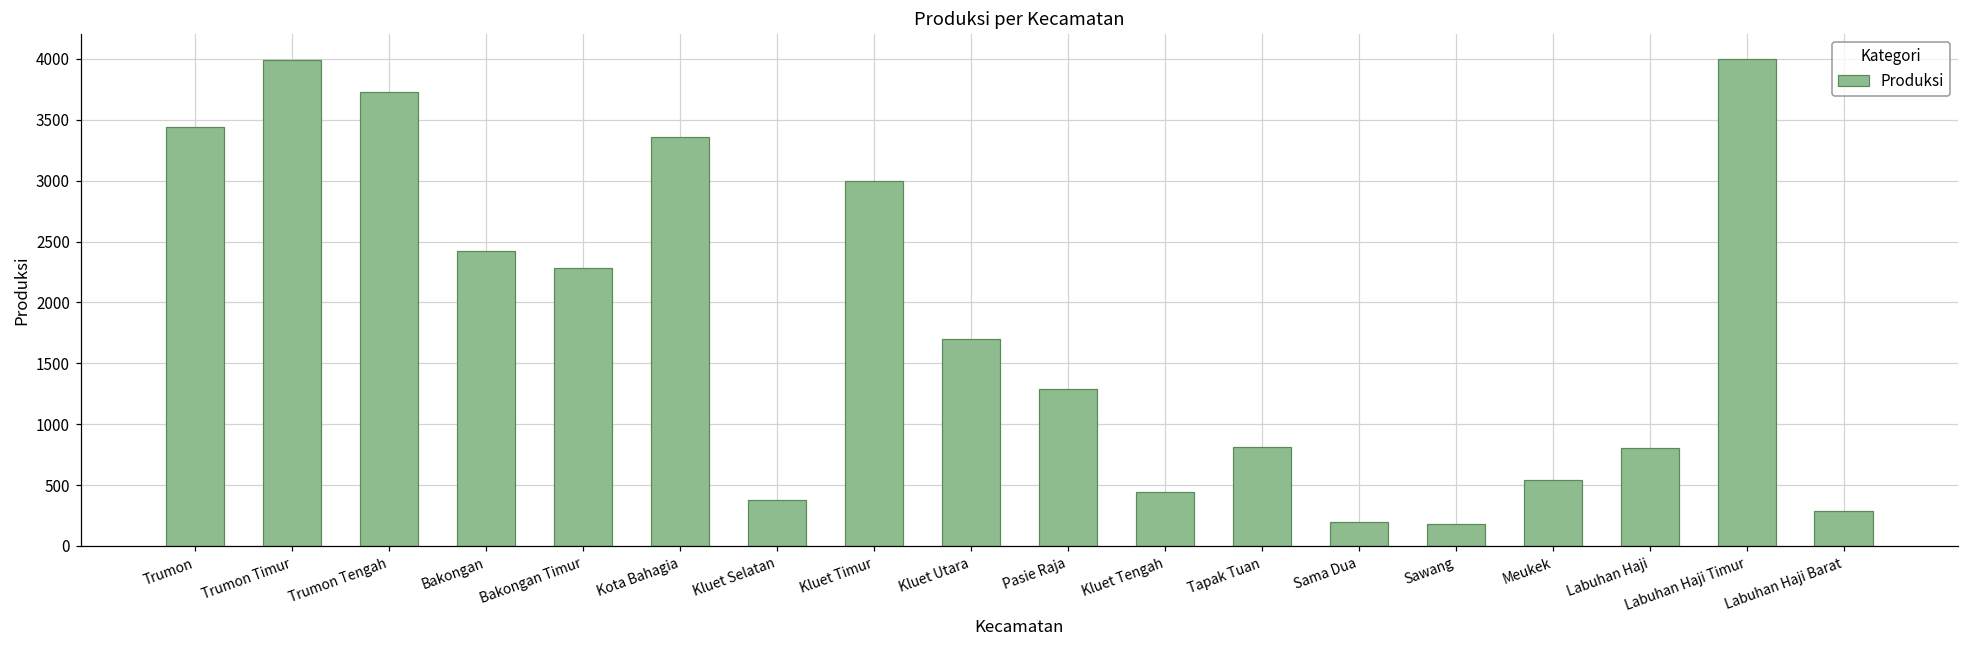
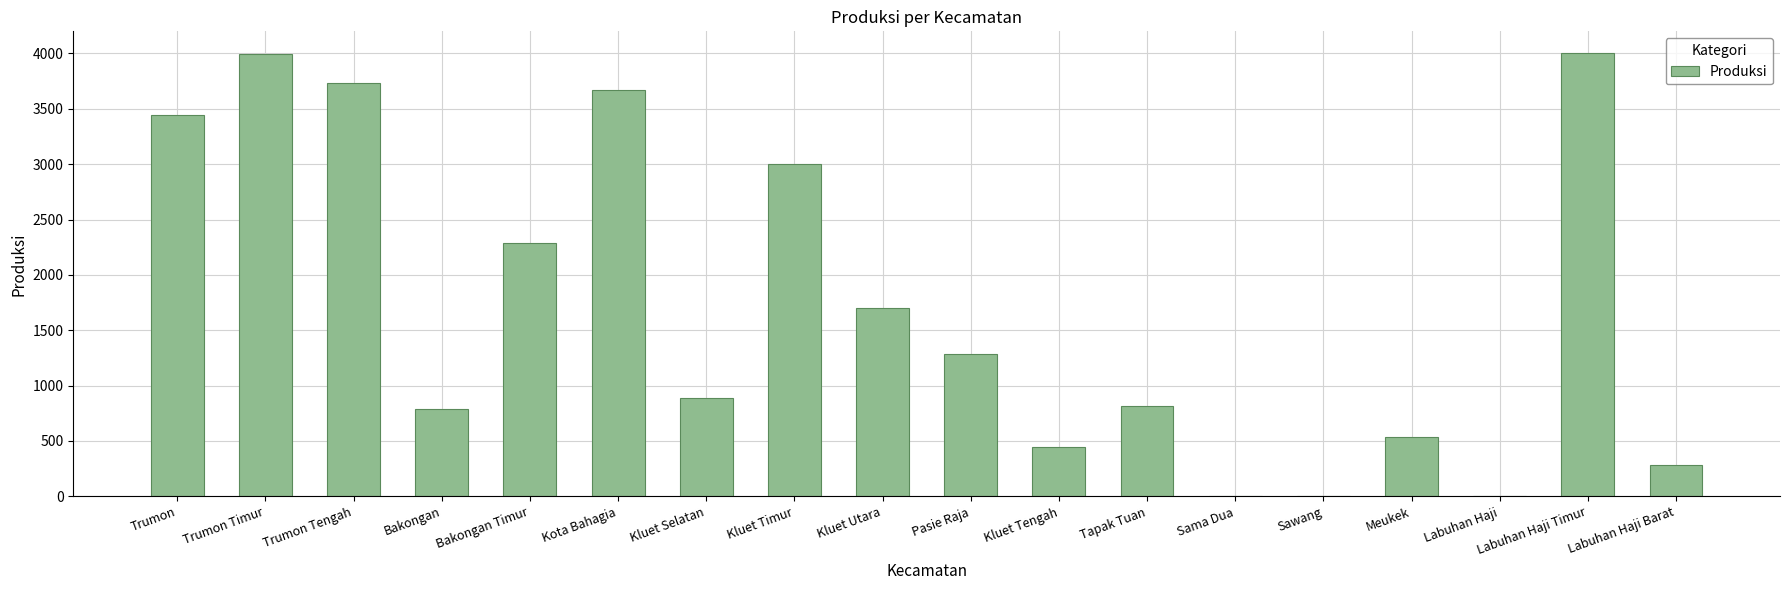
Bakongan: 2430 -> 790
Kota Bahagia: 3360 -> 3670
Kluet Selatan: 380 -> 890
Sama Dua: 200 -> 0
Sawang: 180 -> 0
Labuhan Haji: 810 -> 0
